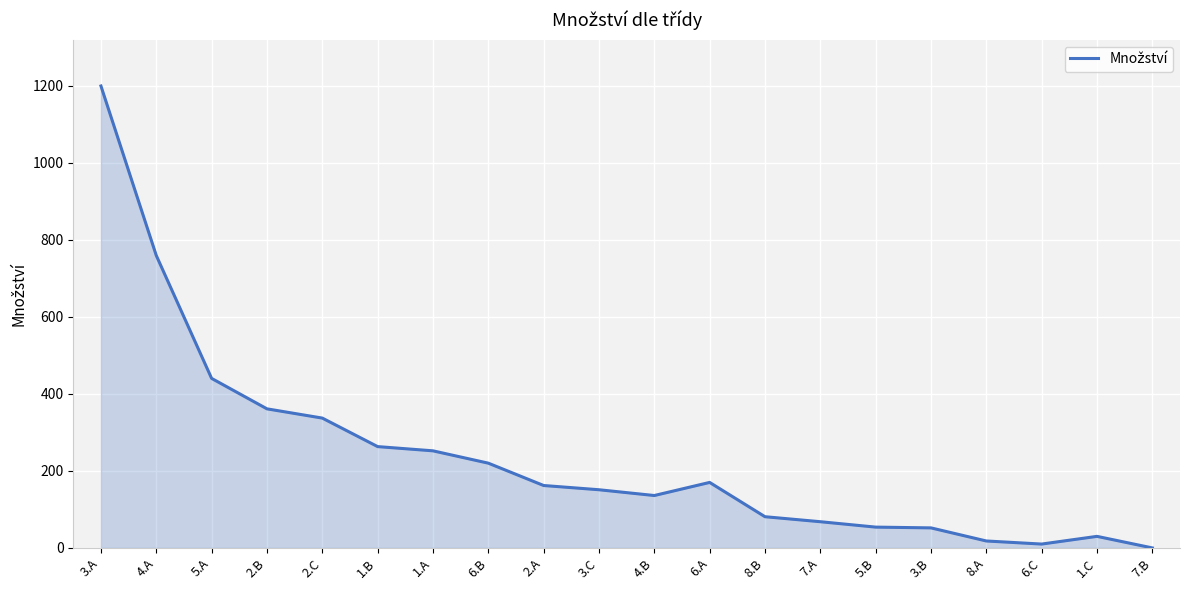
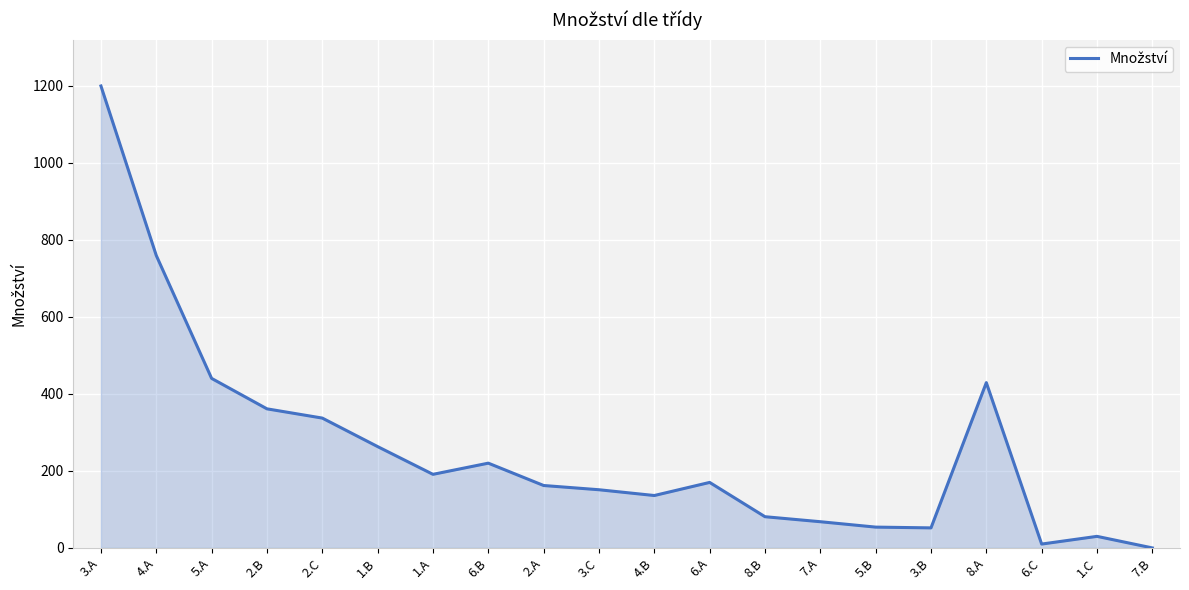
1.A: 250 -> 190
8.A: 20 -> 430
